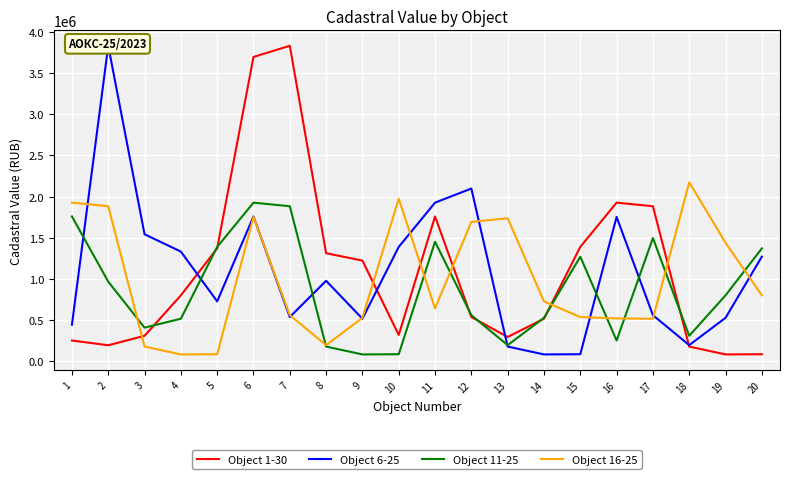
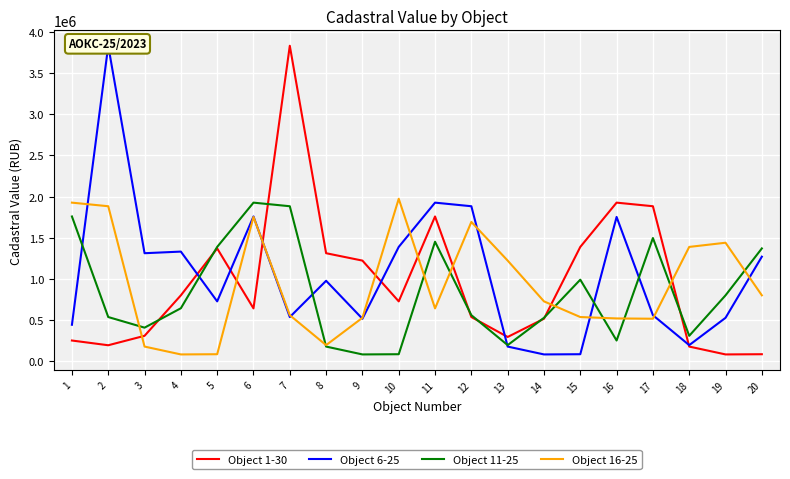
Object 11-25, 2: 1000000 -> 500000
Object 6-25, 3: 1500000 -> 1300000
Object 11-25, 4: 500000 -> 600000
Object 1-30, 6: 3700000 -> 600000
Object 1-30, 10: 300000 -> 700000
Object 6-25, 12: 2100000 -> 1900000
Object 16-25, 13: 1700000 -> 1200000
Object 11-25, 15: 1300000 -> 1000000
Object 16-25, 18: 2200000 -> 1400000
